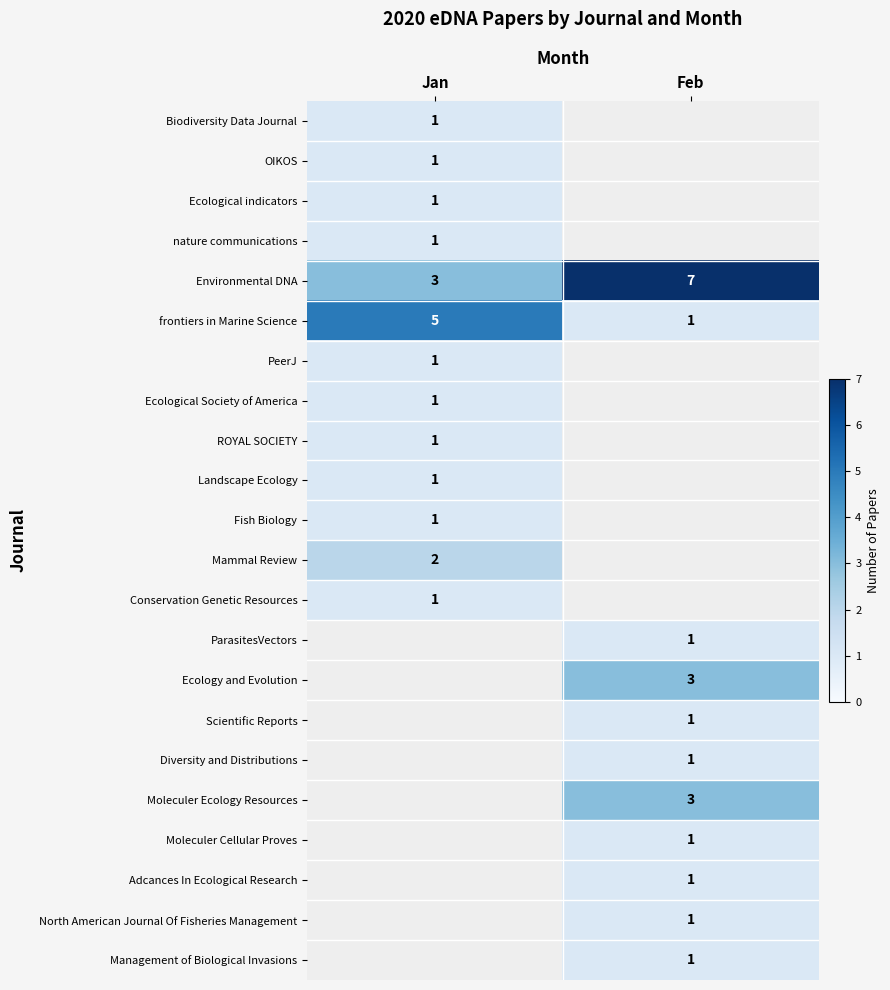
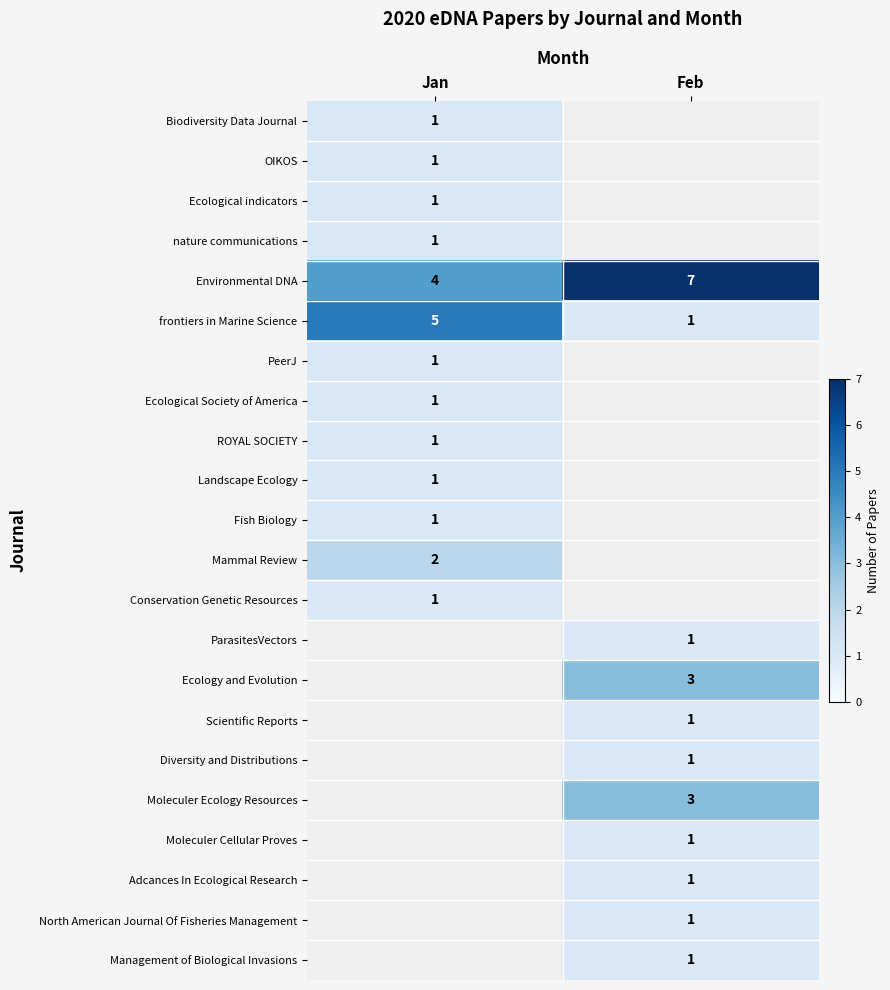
Environmental DNA, Jan: 3 -> 4
